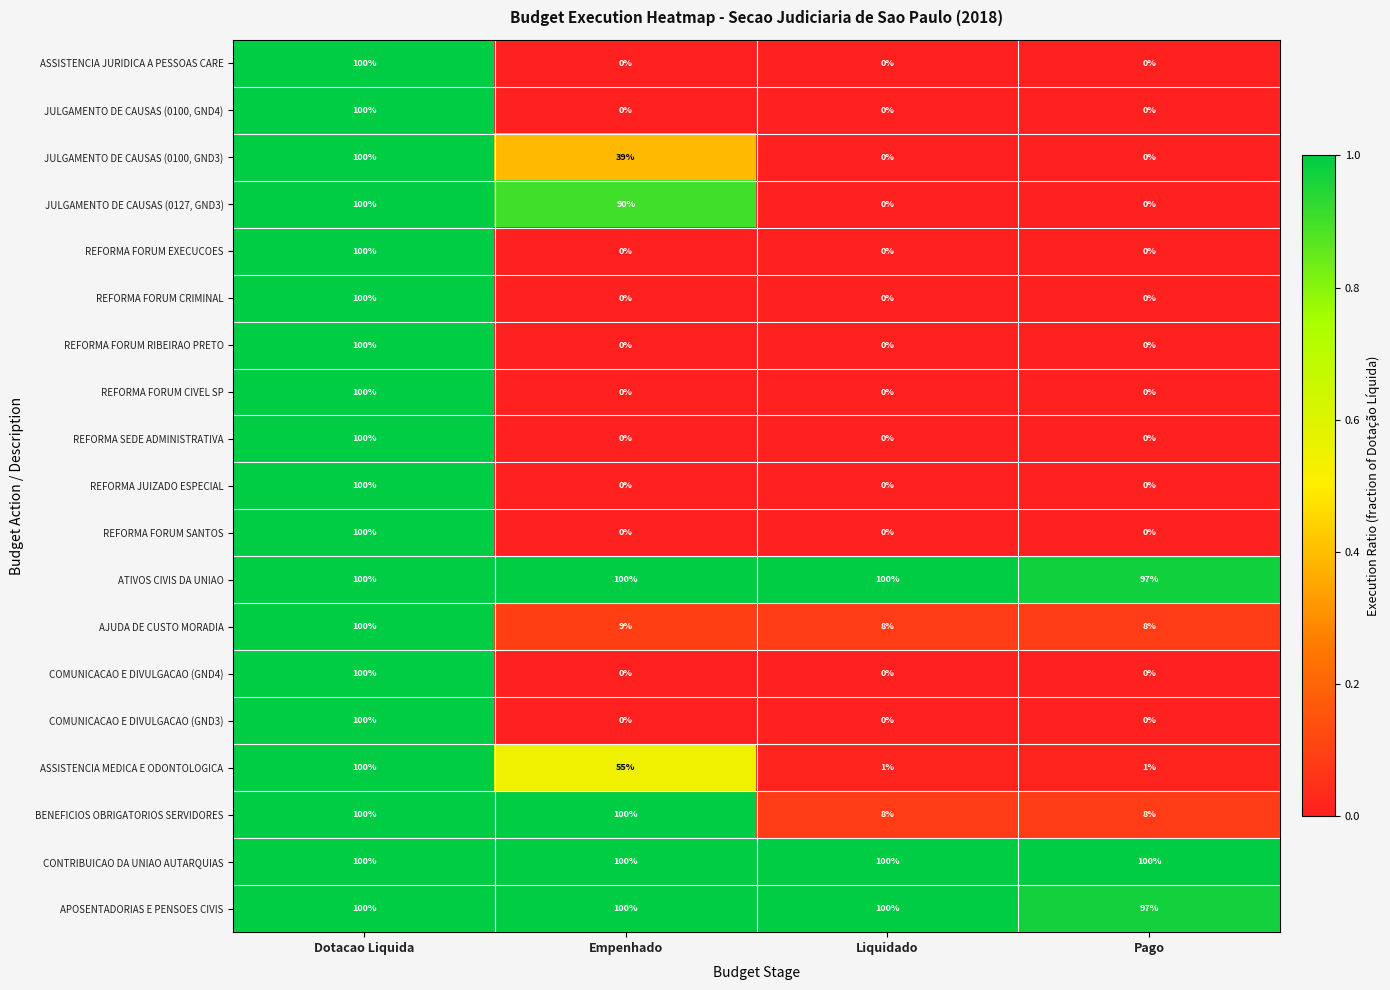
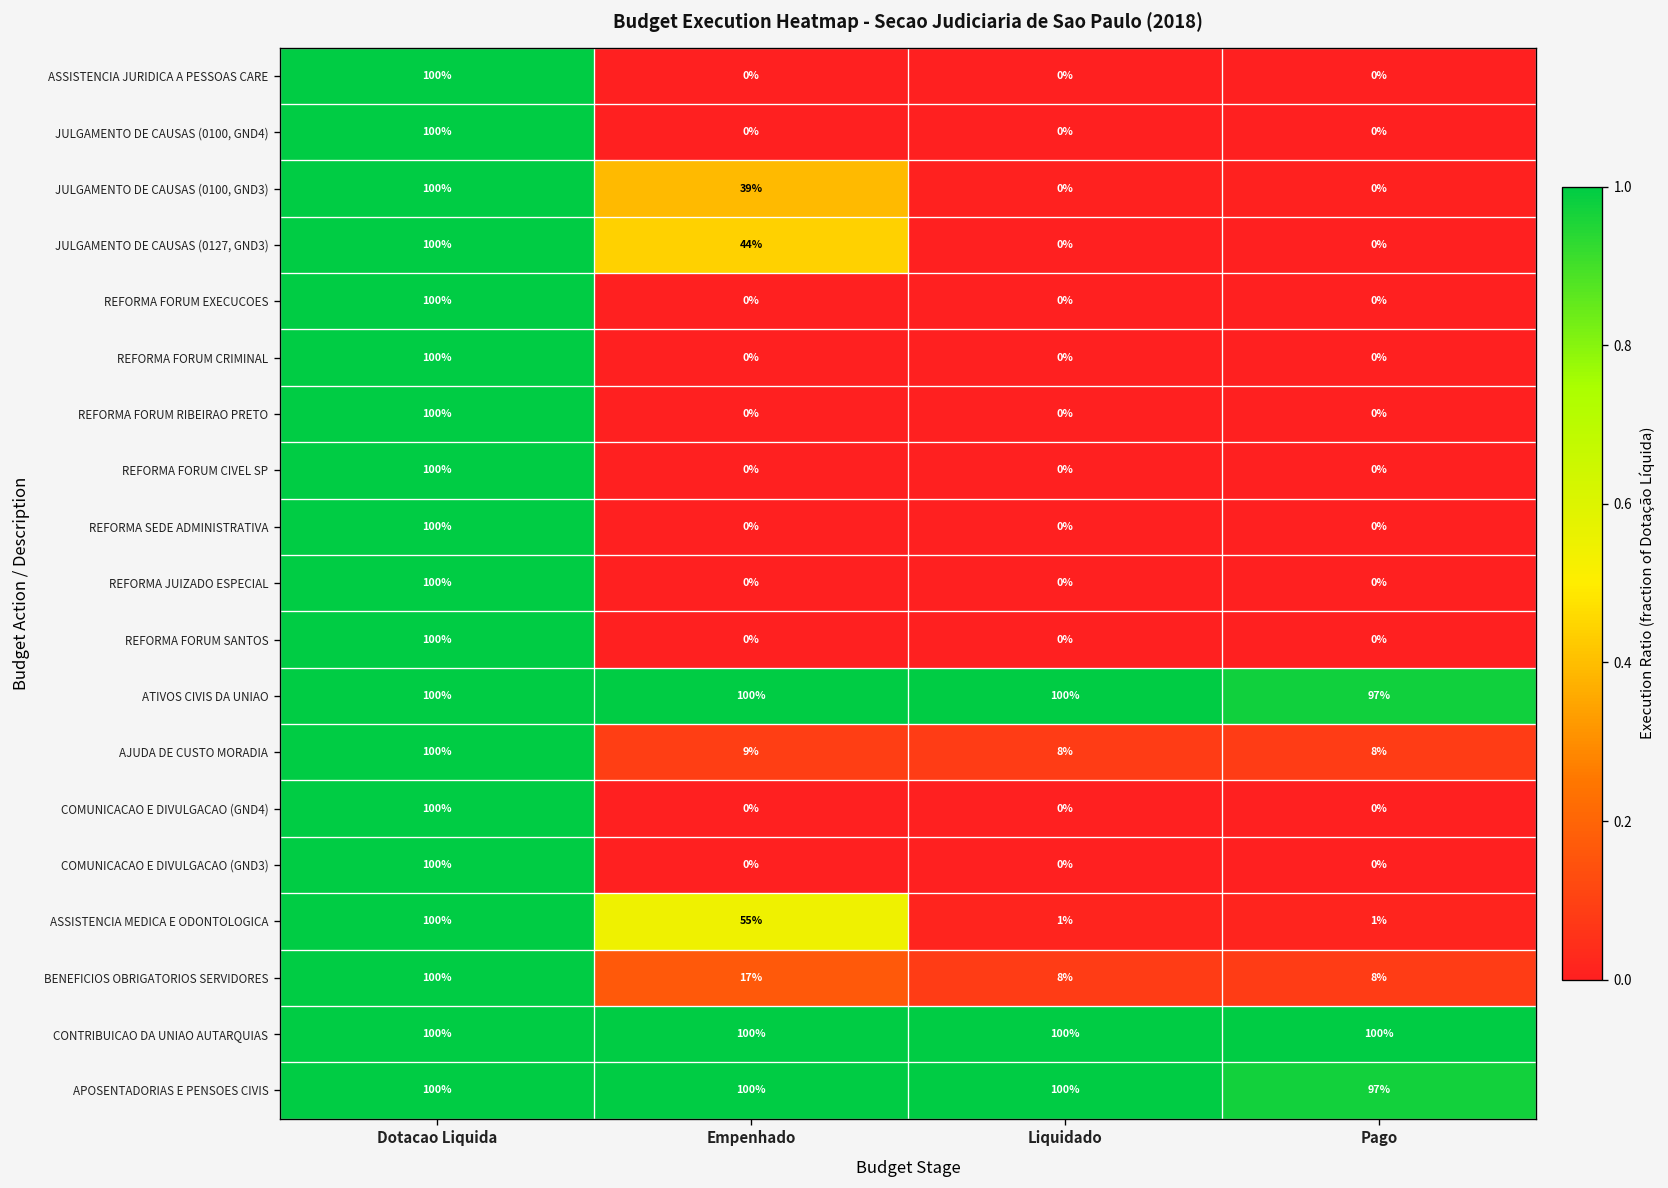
JULGAMENTO DE CAUSAS (0127, GND3), Empenhado: 90% -> 44%
BENEFICIOS OBRIGATORIOS SERVIDORES, Empenhado: 100% -> 17%
